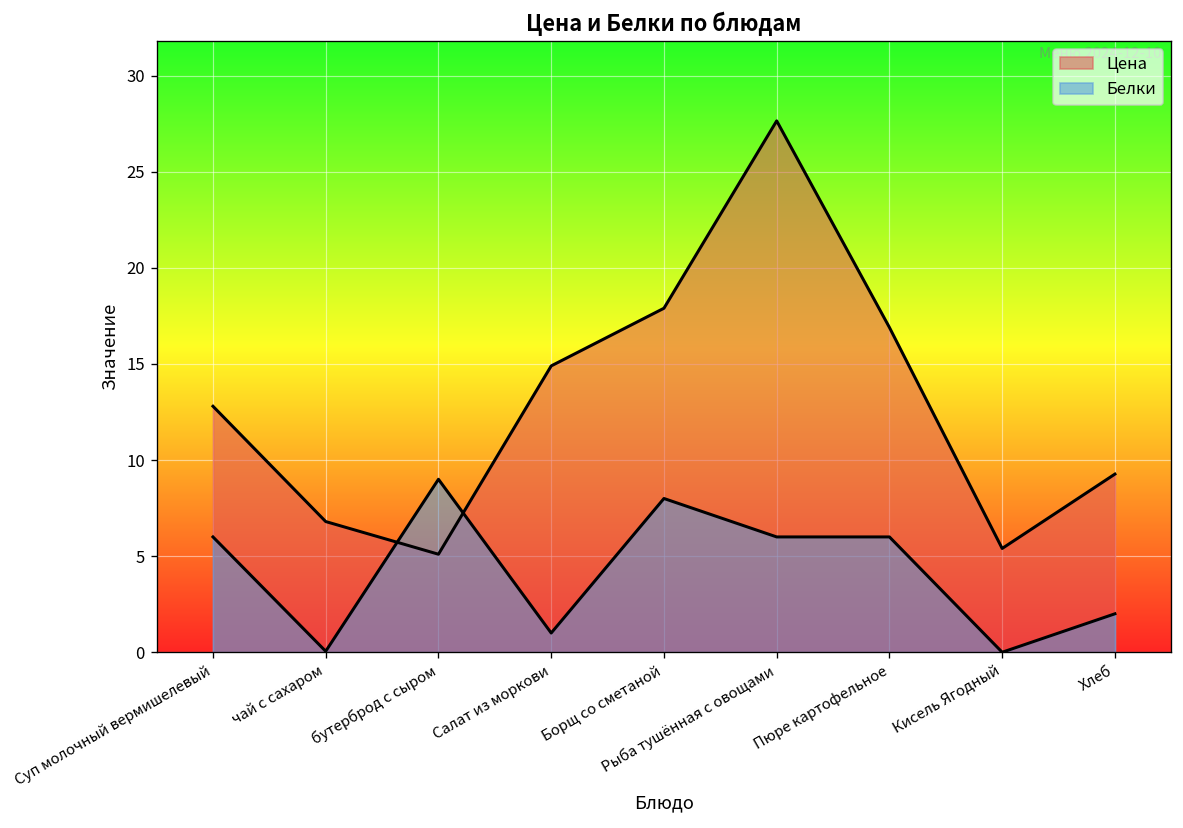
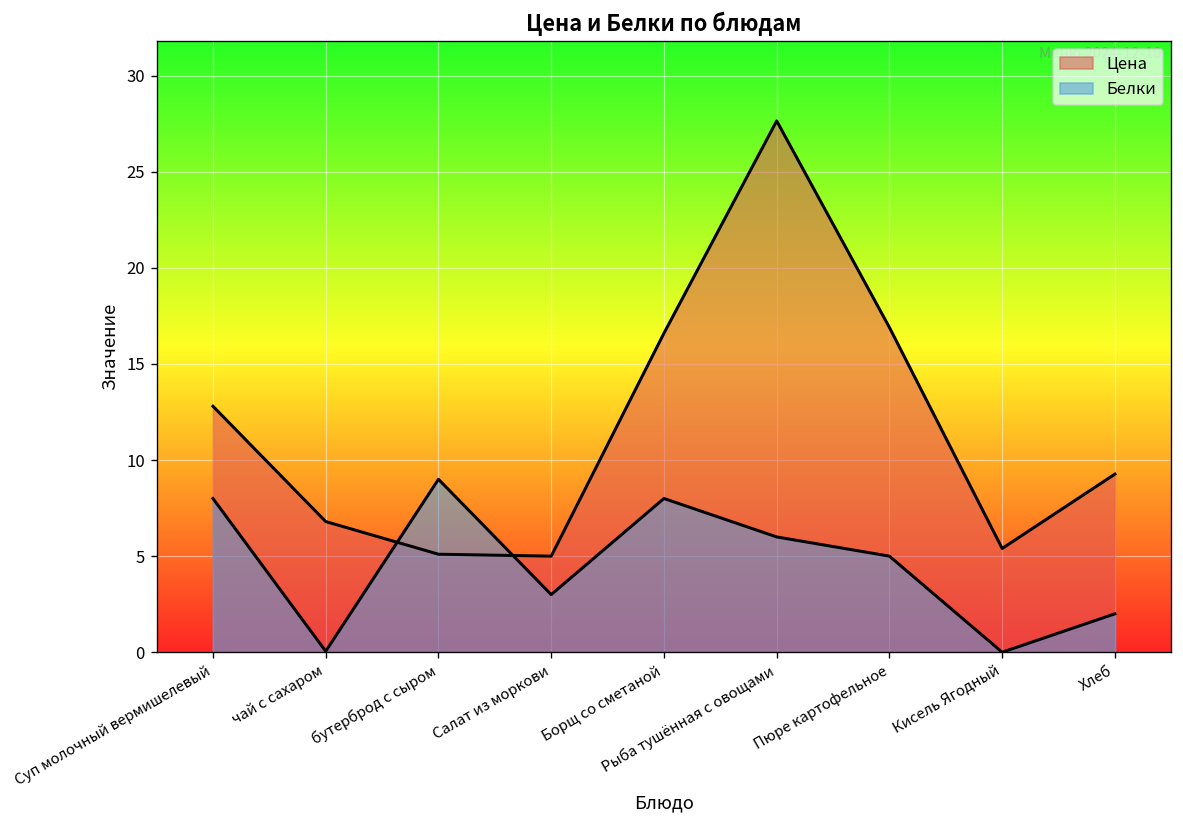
Белки, Суп молочный вермишелевый: 6 -> 8
Цена, Салат из моркови: 14.9 -> 5.0
Белки, Салат из моркови: 1 -> 3
Цена, Борщ со сметаной: 17.9 -> 16.6
Белки, Пюре картофельное: 6 -> 5
